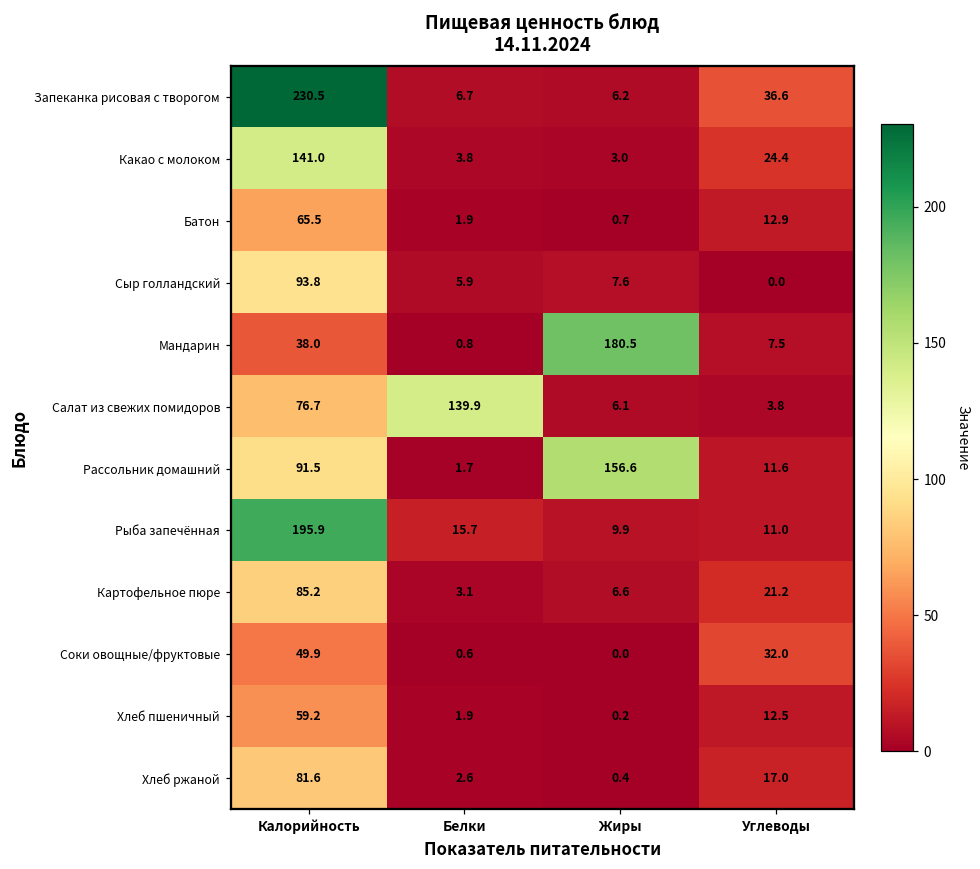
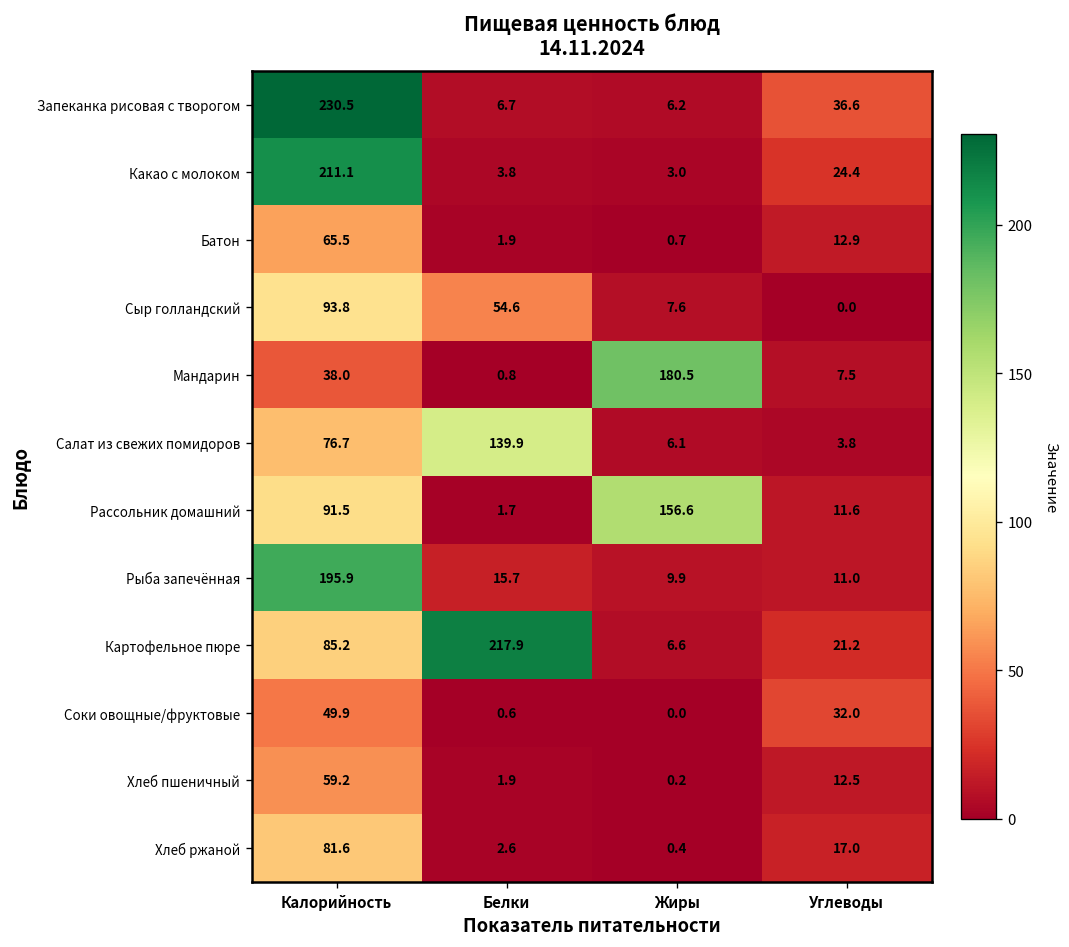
Какао с молоком, Калорийность: 141.0 -> 211.1
Сыр голландский, Белки: 5.9 -> 54.6
Картофельное пюре, Белки: 3.1 -> 217.9
